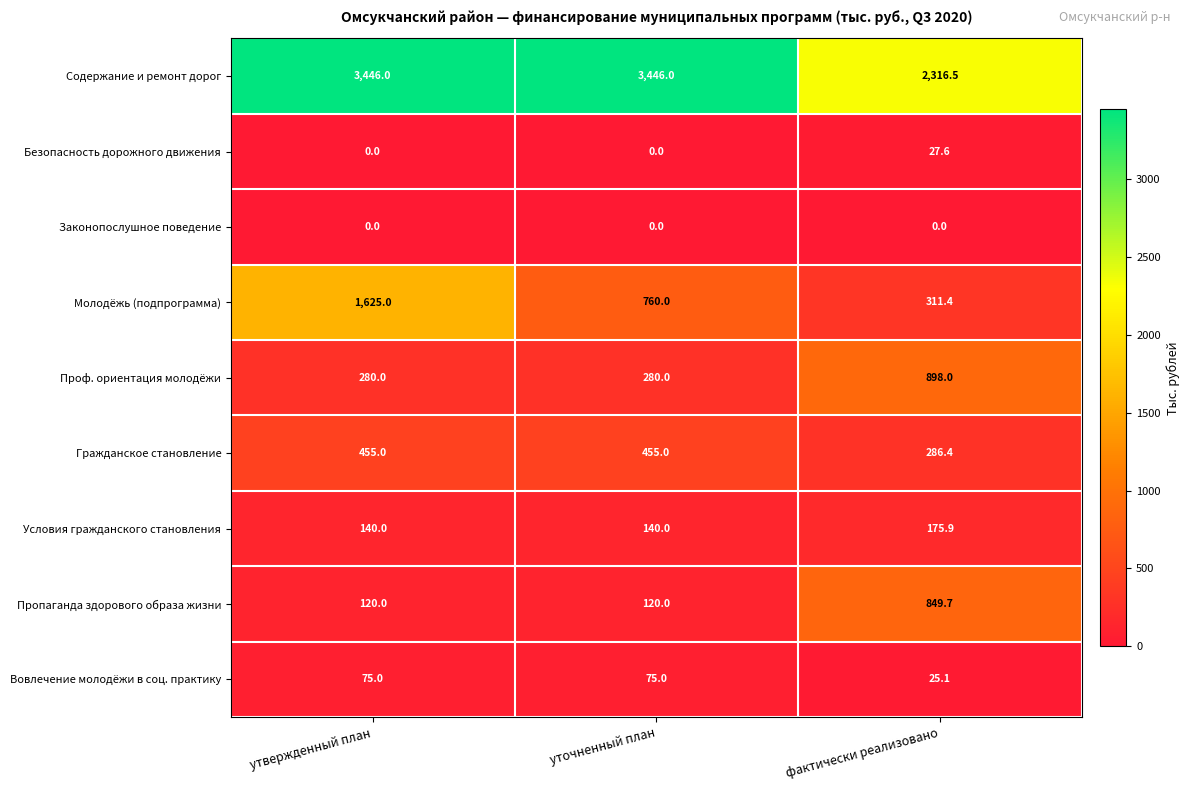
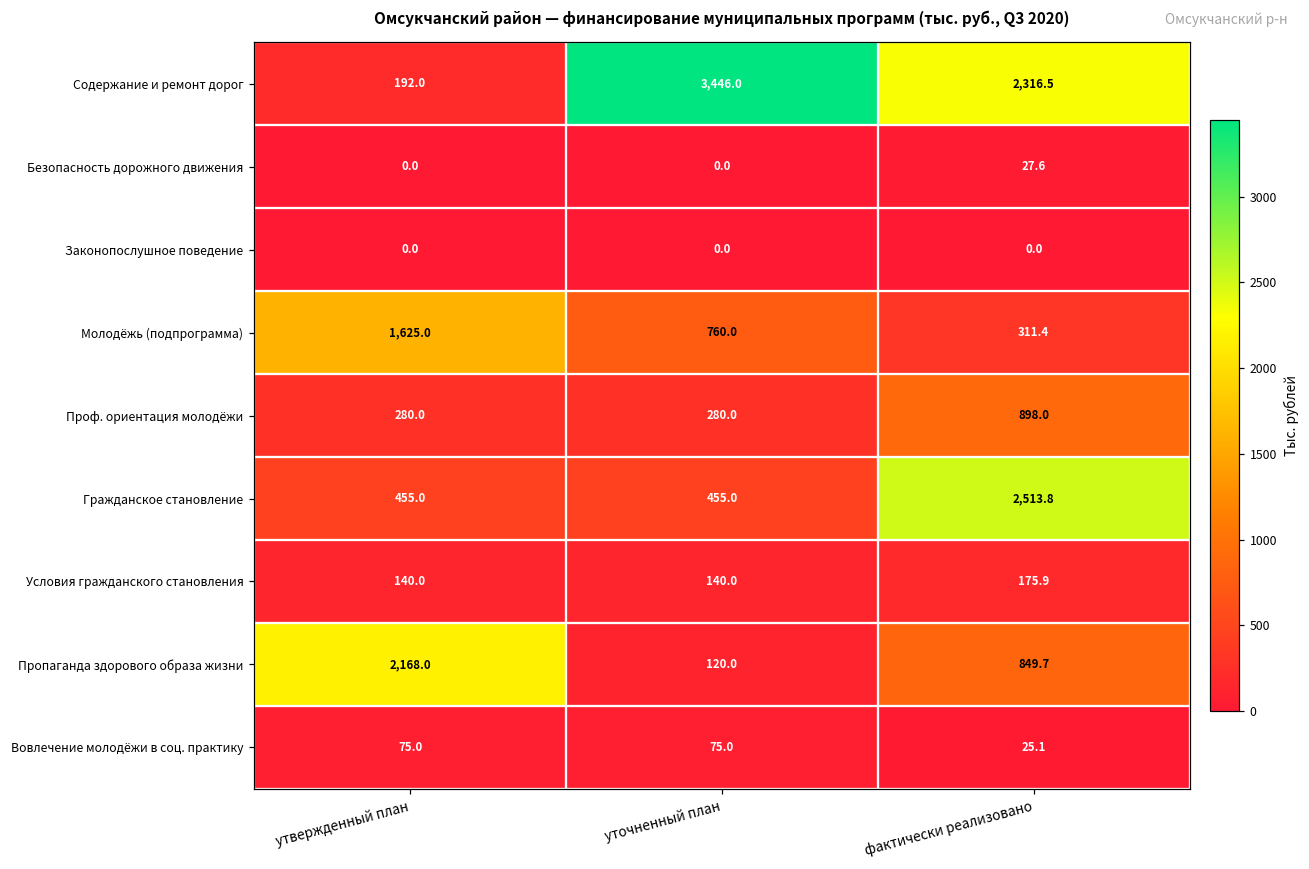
Содержание и ремонт дорог, утвержденный план: 3,446.0 -> 192.0
Гражданское становление, фактически реализовано: 286.4 -> 2,513.8
Пропаганда здорового образа жизни, утвержденный план: 120.0 -> 2,168.0
